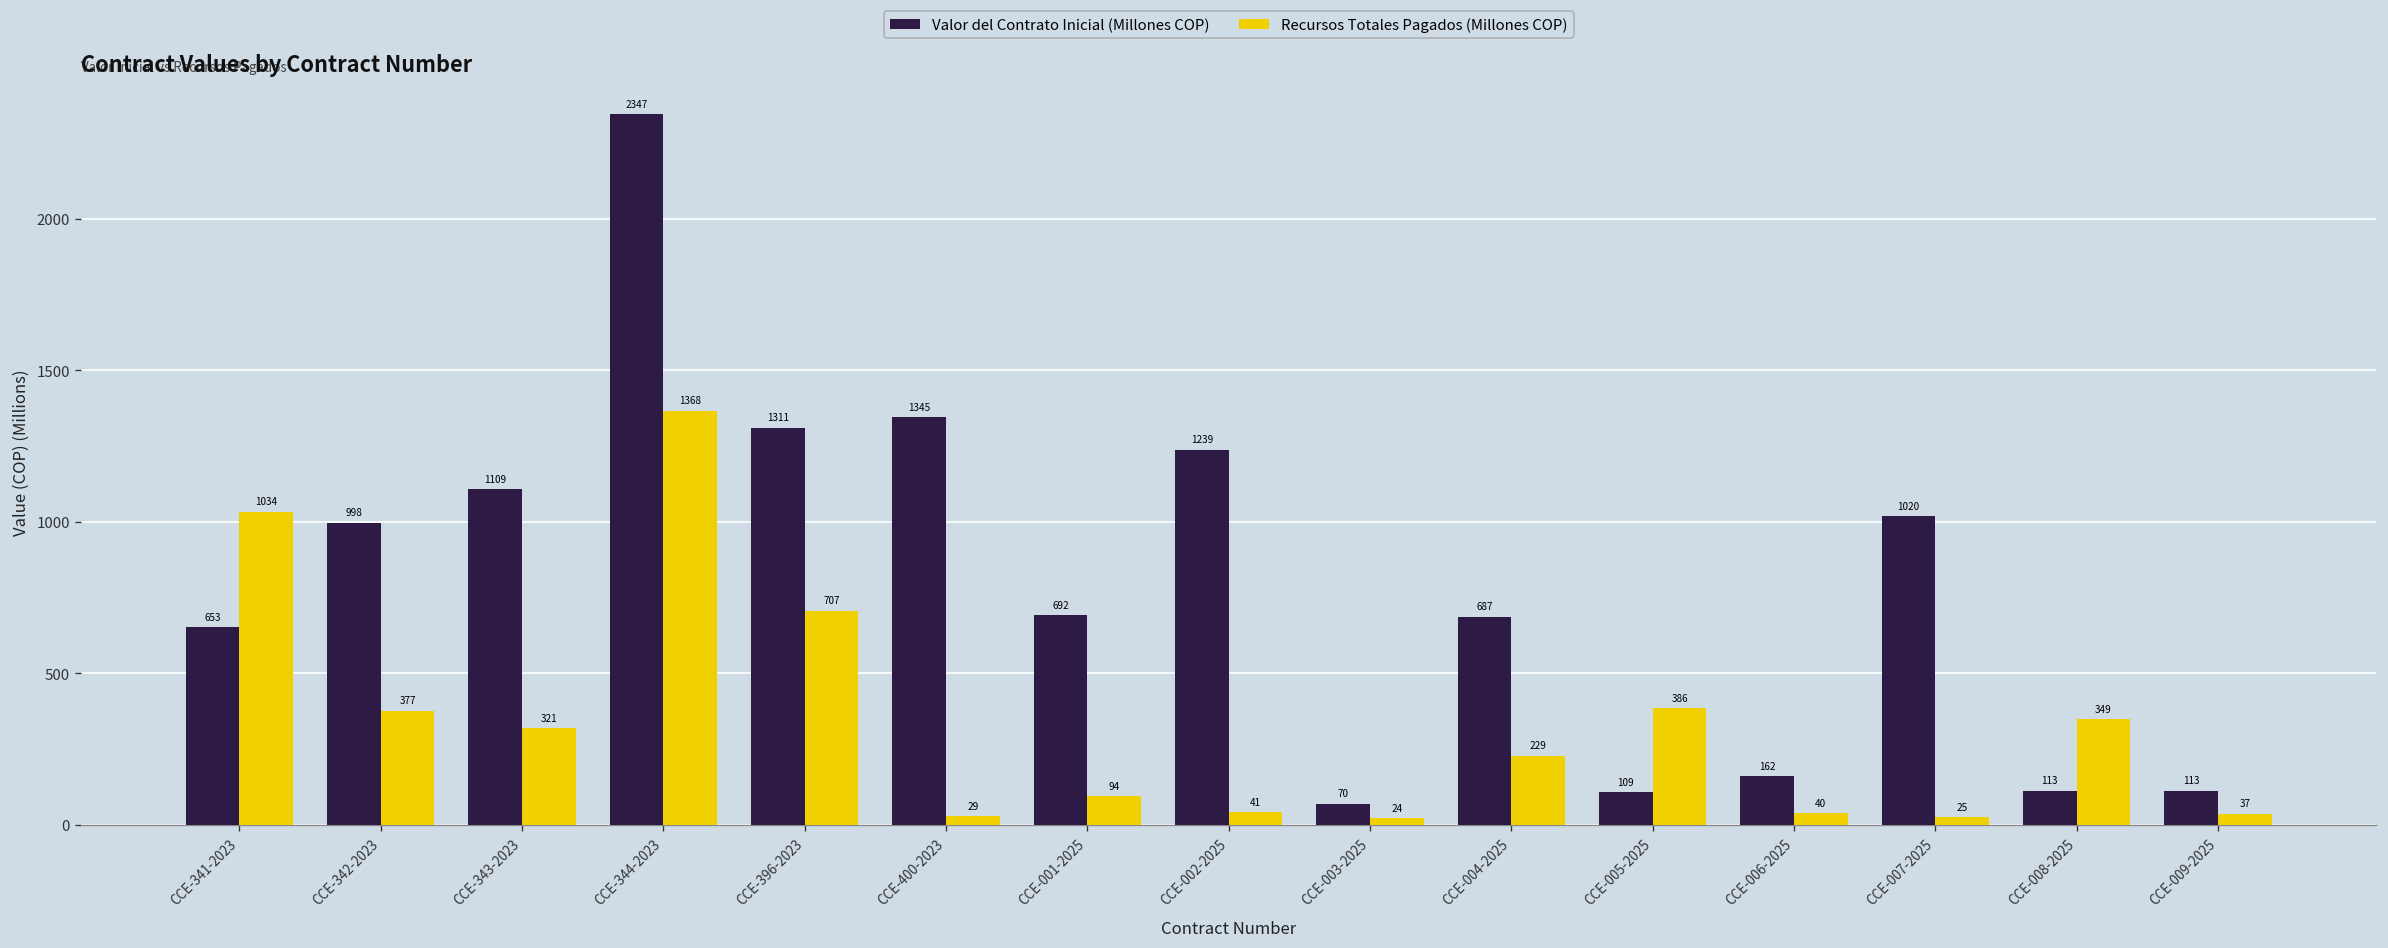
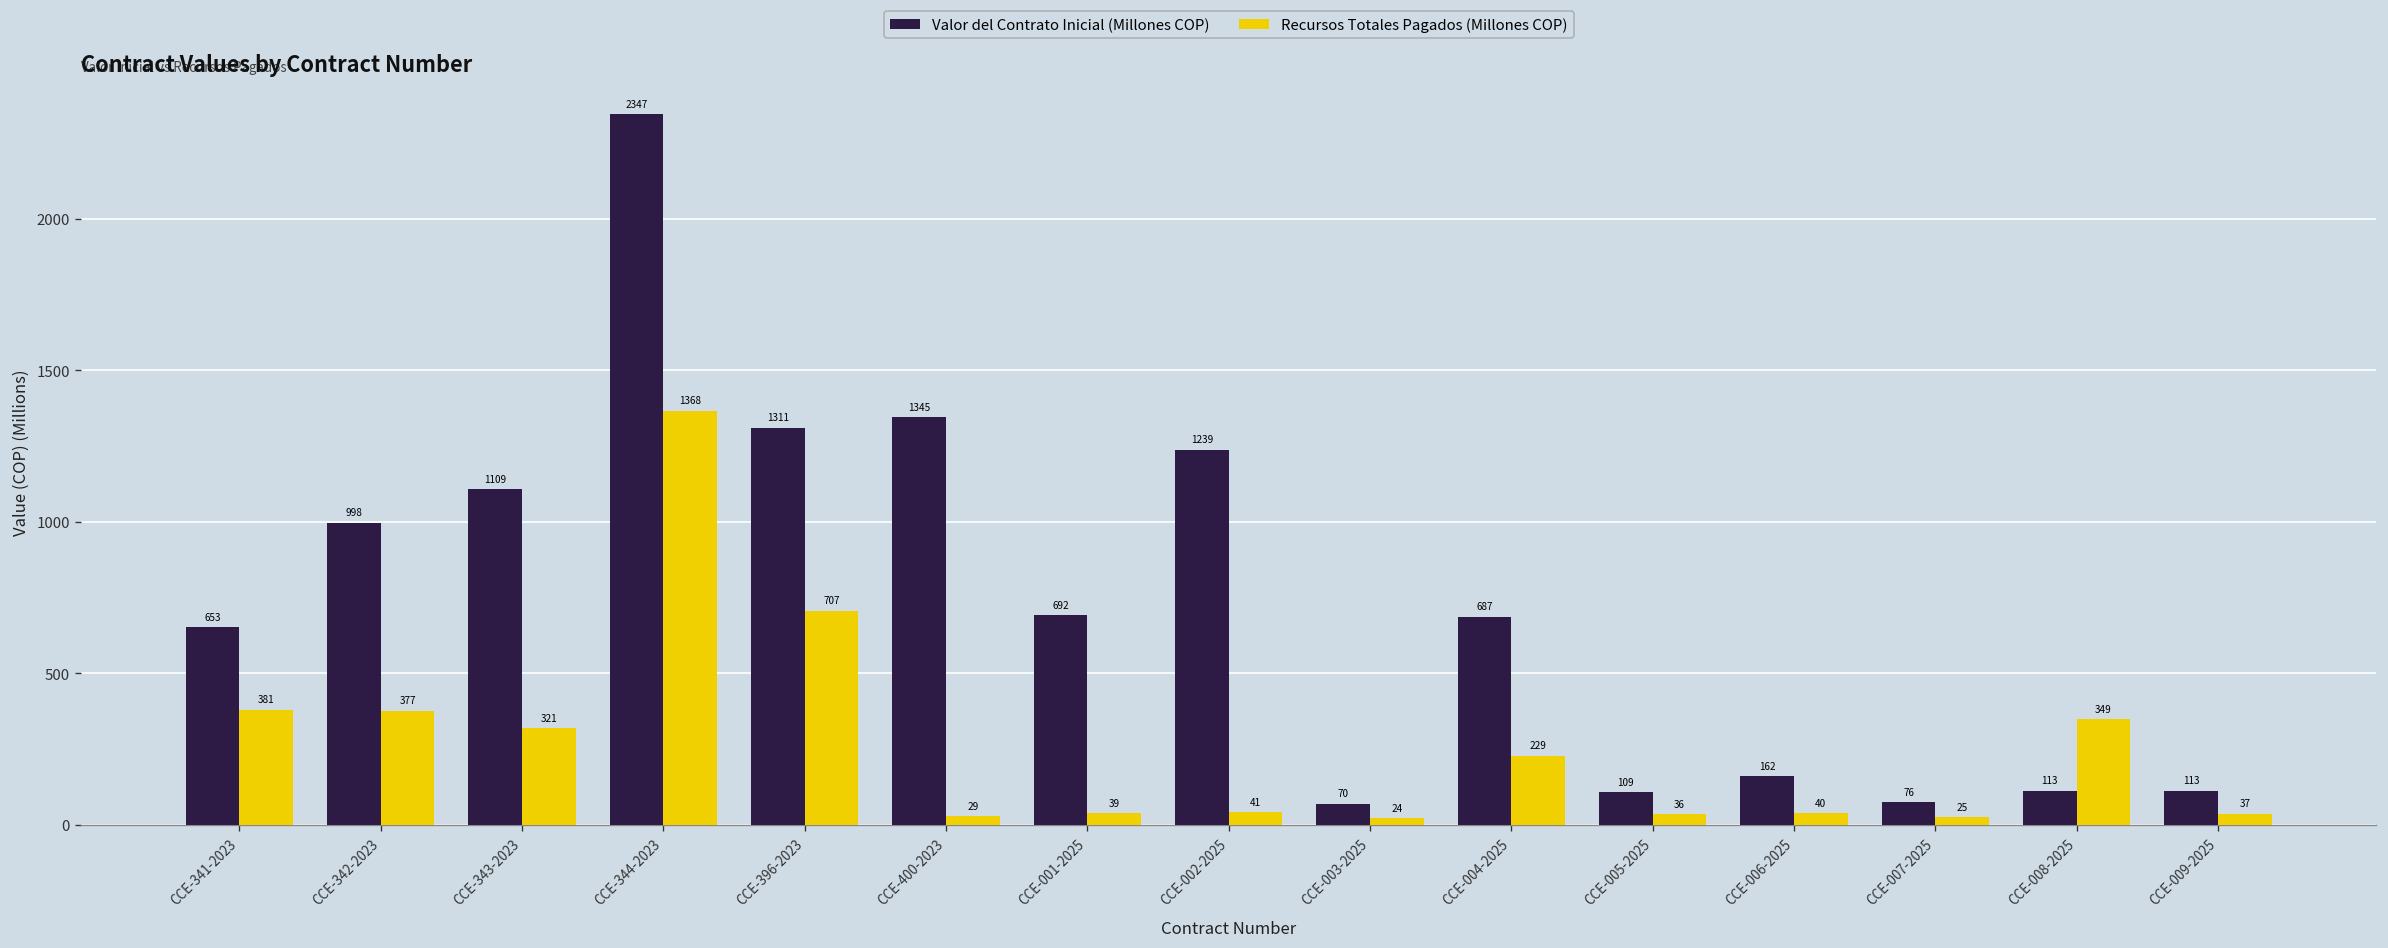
Recursos Totales Pagados (Millones COP), CCE-341-2023: 1034 -> 381
Recursos Totales Pagados (Millones COP), CCE-001-2025: 94 -> 39
Recursos Totales Pagados (Millones COP), CCE-005-2025: 386 -> 36
Valor del Contrato Inicial (Millones COP), CCE-007-2025: 1020 -> 76
